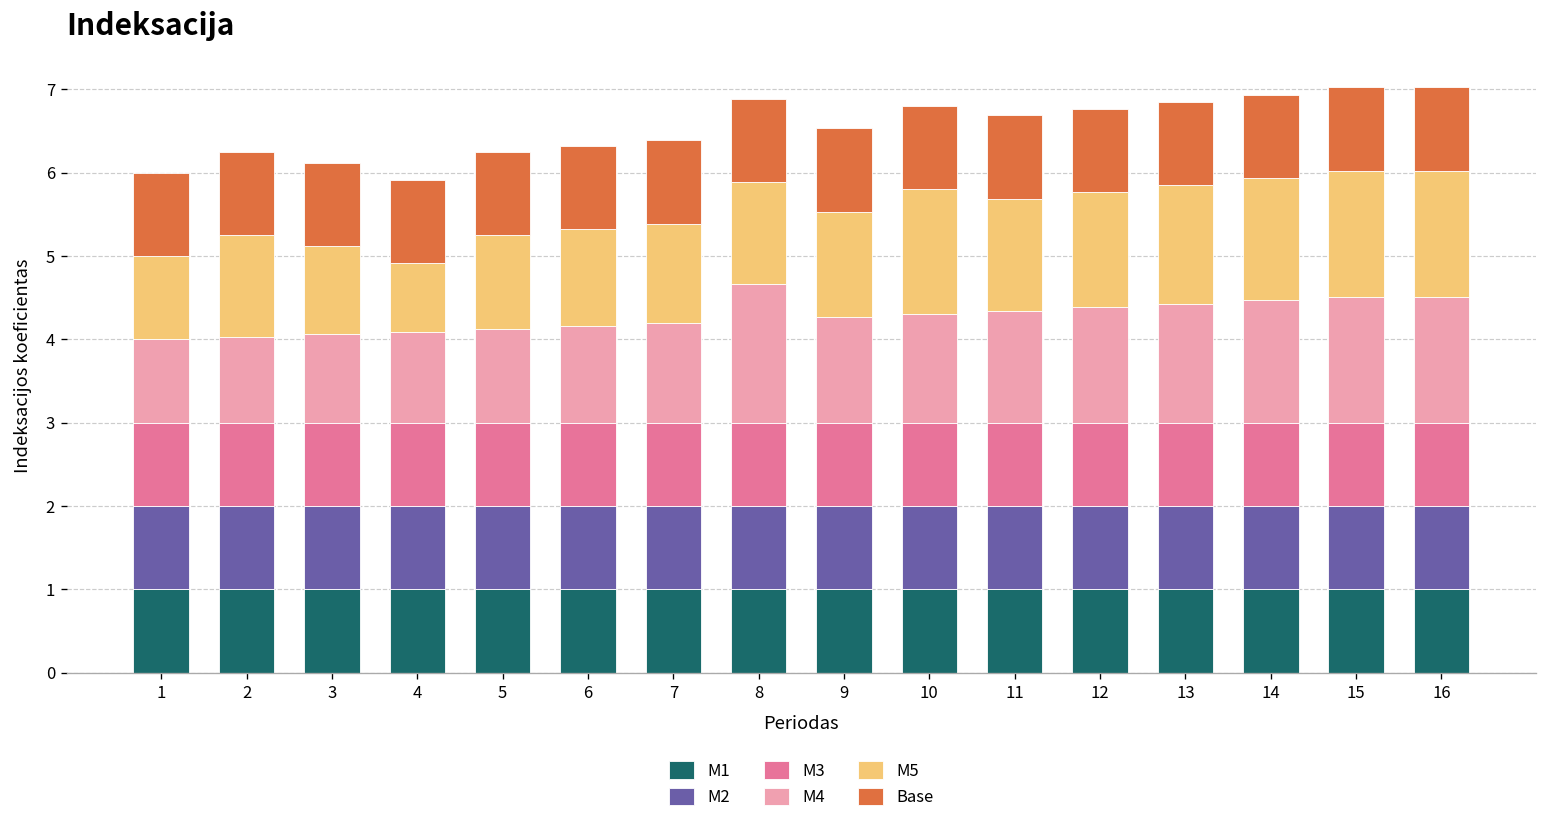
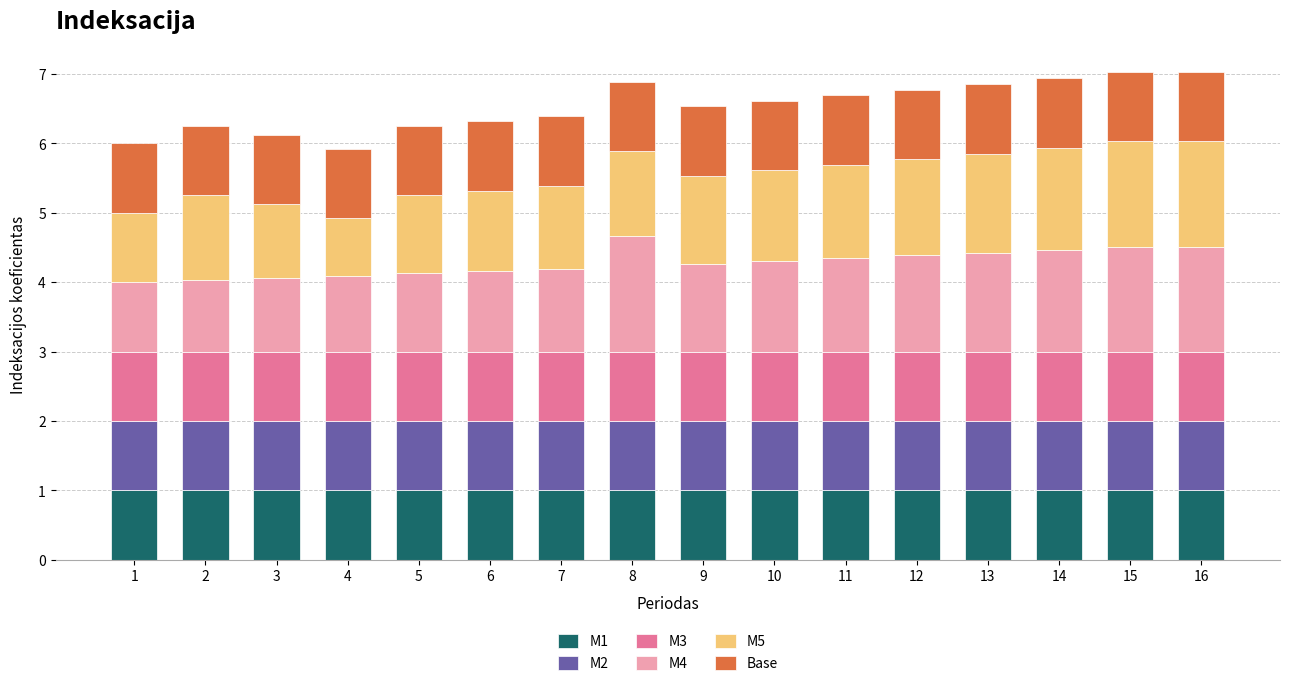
M5, 10: 1.5 -> 1.3
